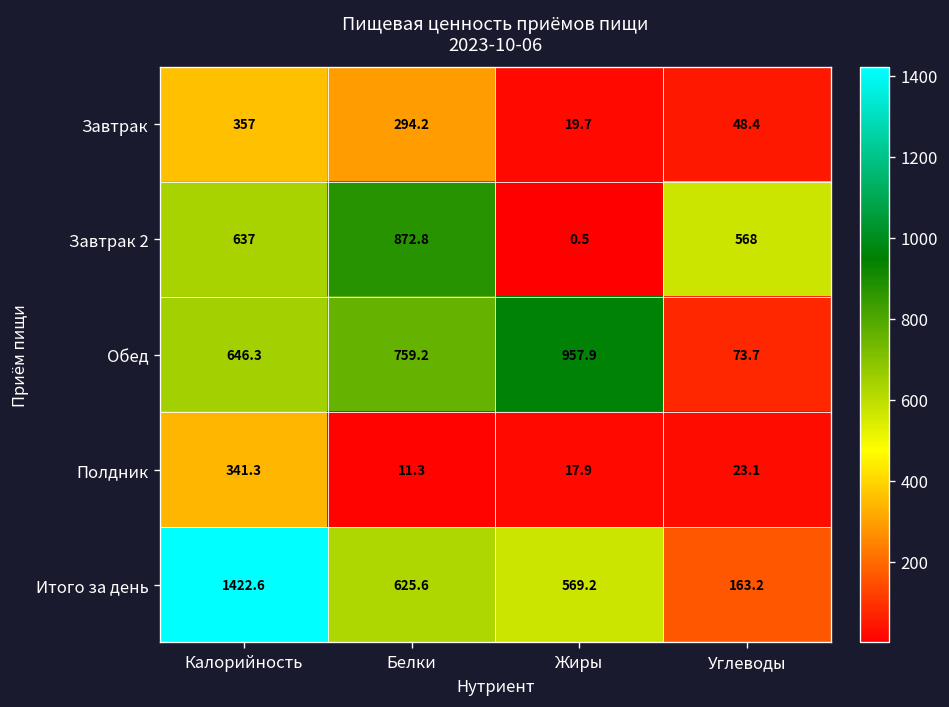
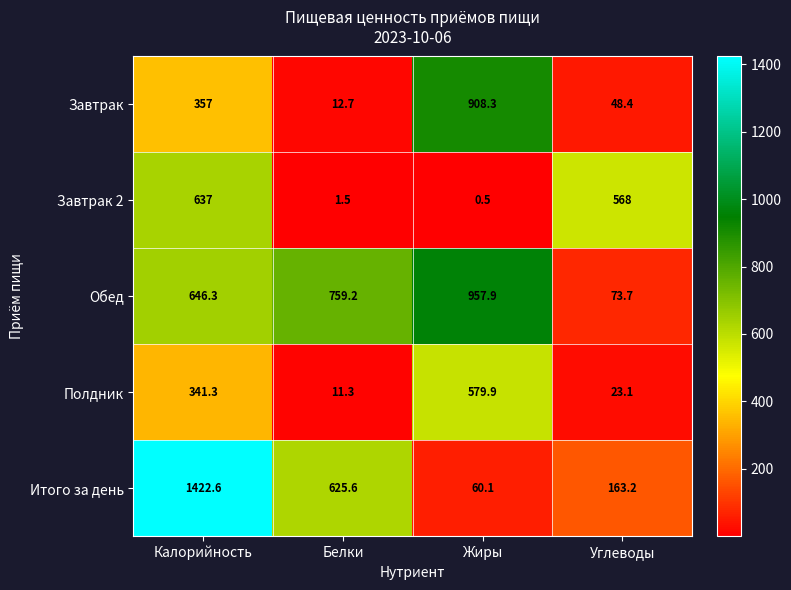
Завтрак, Белки: 294.2 -> 12.7
Завтрак, Жиры: 19.7 -> 908.3
Завтрак 2, Белки: 872.8 -> 1.5
Полдник, Жиры: 17.9 -> 579.9
Итого за день, Жиры: 569.2 -> 60.1
